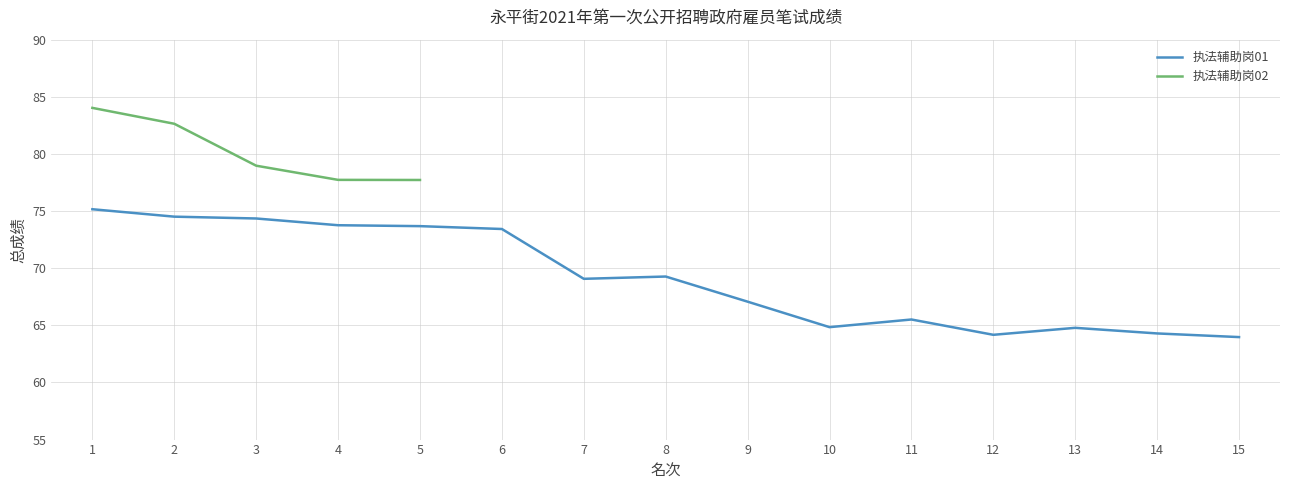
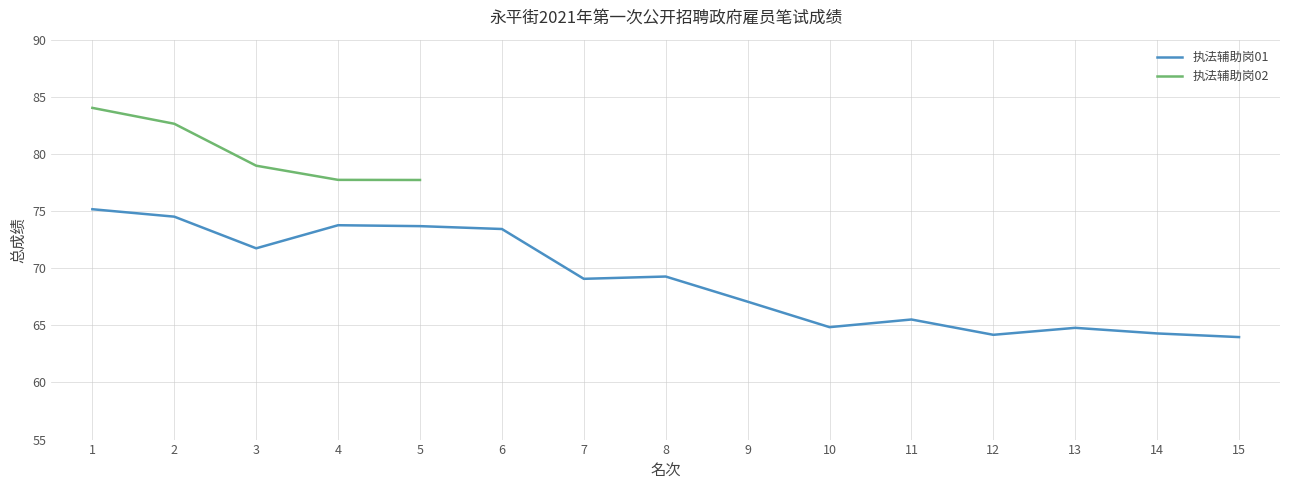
执法辅助岗01, 3: 74.4 -> 71.7
